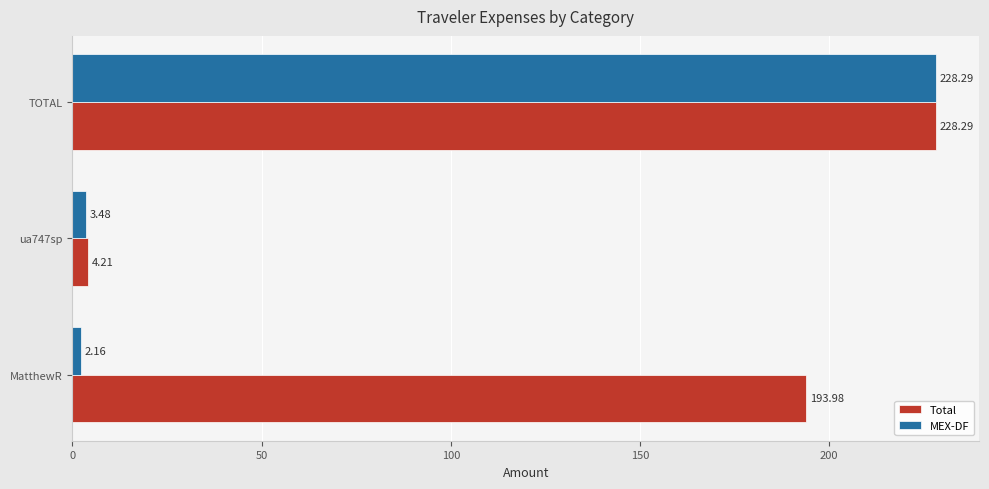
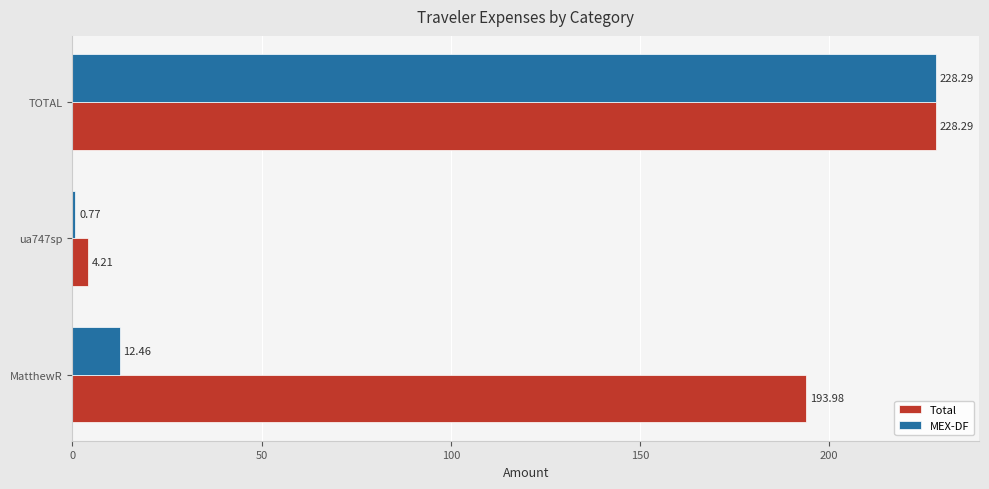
MEX-DF, ua747sp: 3.48 -> 0.77
MEX-DF, MatthewR: 2.16 -> 12.46
